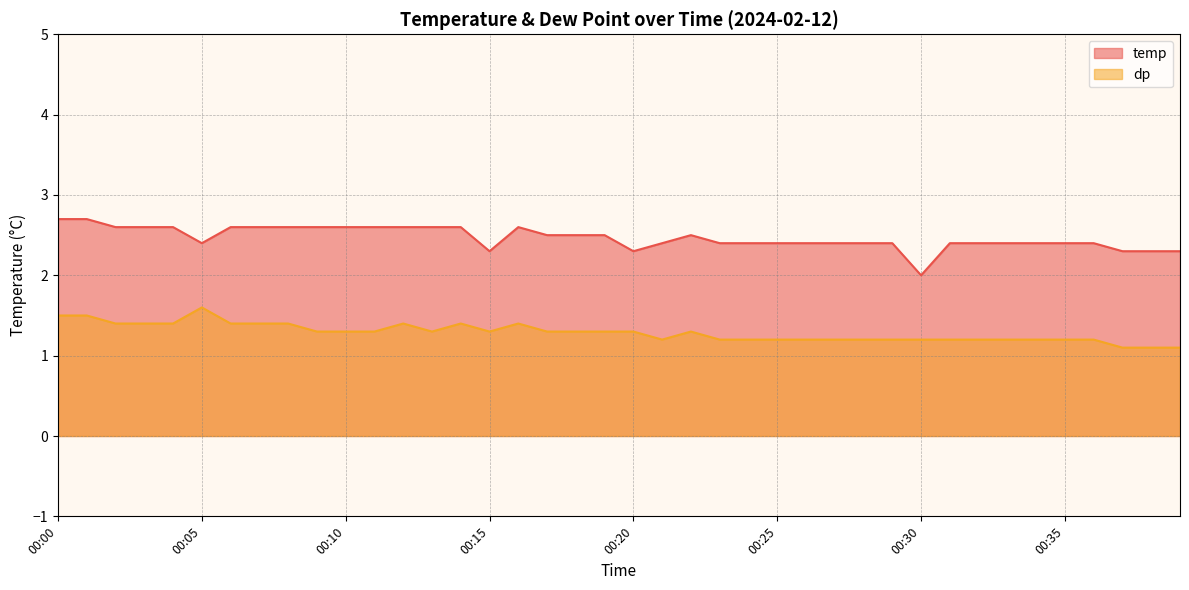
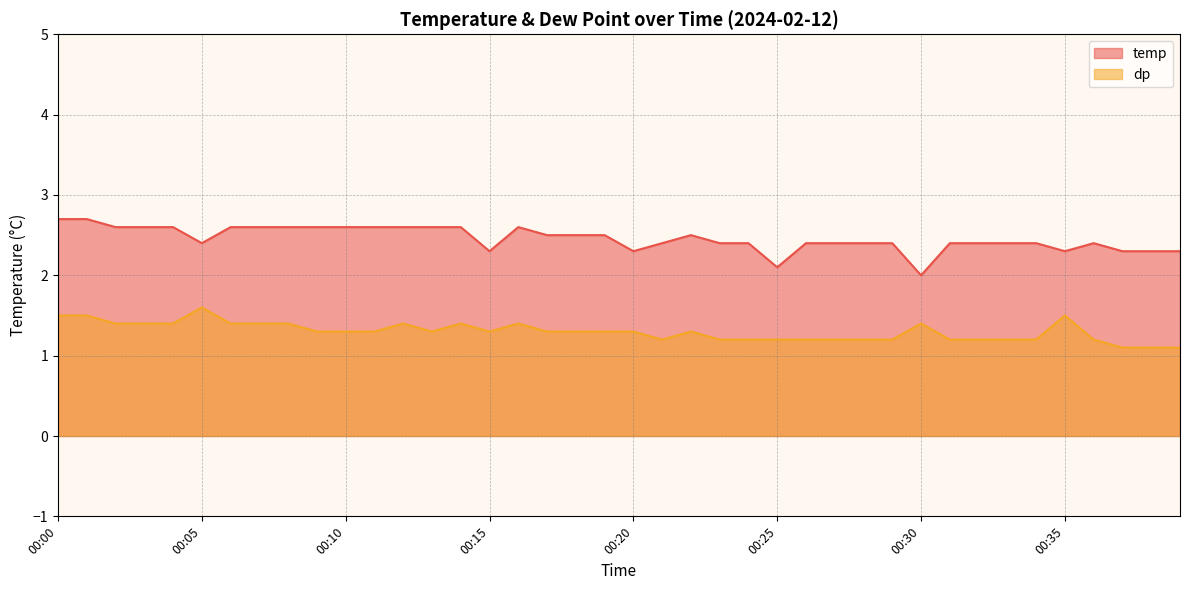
temp, 00:25: 2.4 -> 2.1
dp, 00:30: 1.2 -> 1.4
temp, 00:35: 2.4 -> 2.3
dp, 00:35: 1.2 -> 1.5
